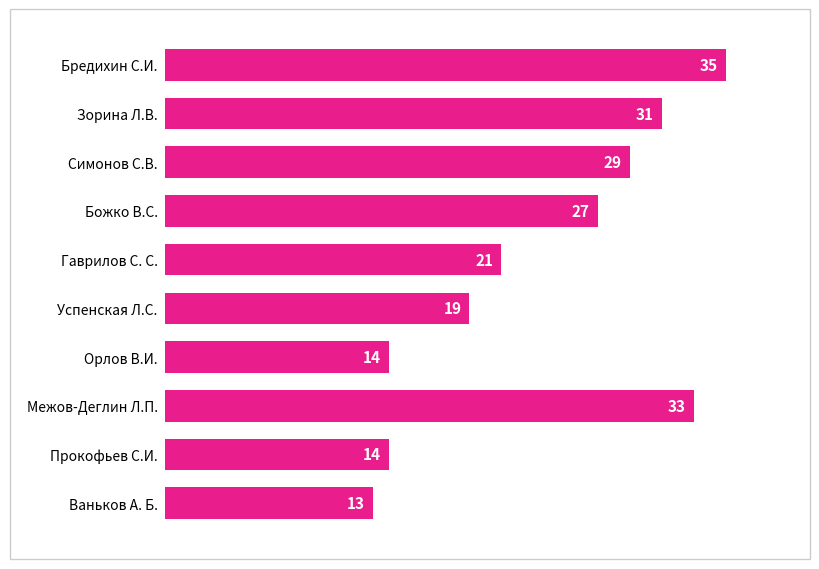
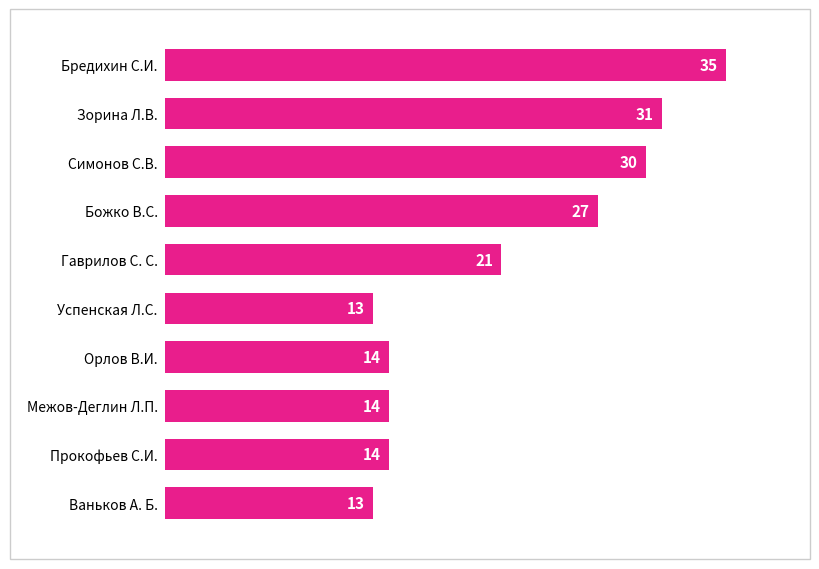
Симонов С.В.: 29 -> 30
Успенская Л.С.: 19 -> 13
Межов-Деглин Л.П.: 33 -> 14
